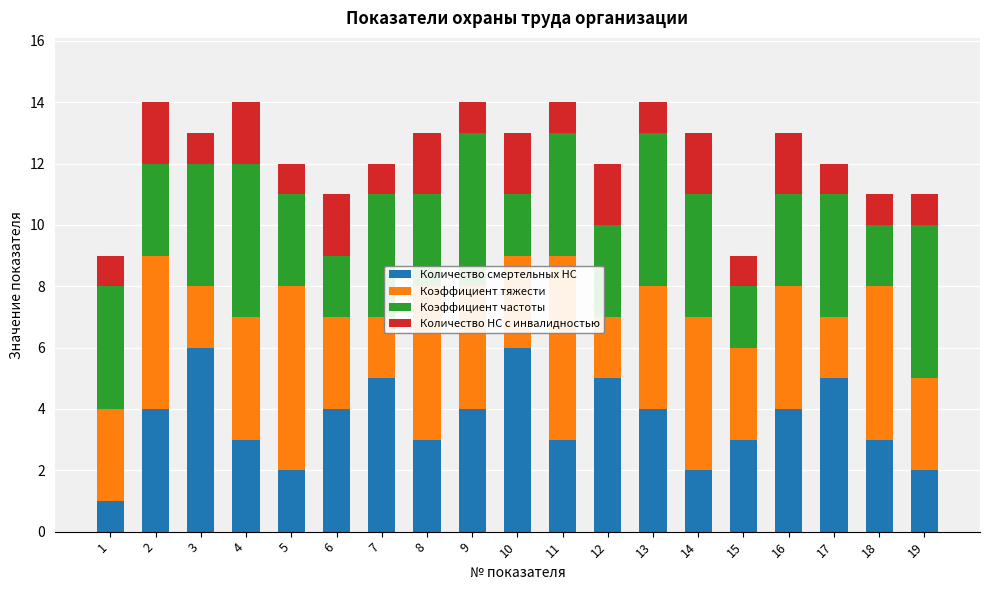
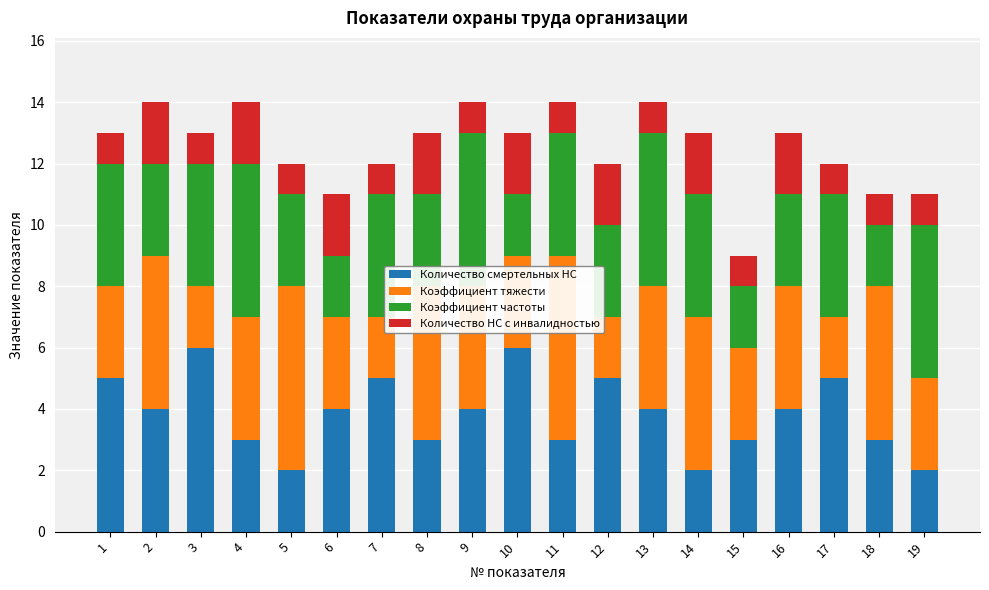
Количество смертельных НС, 1: 1 -> 5
